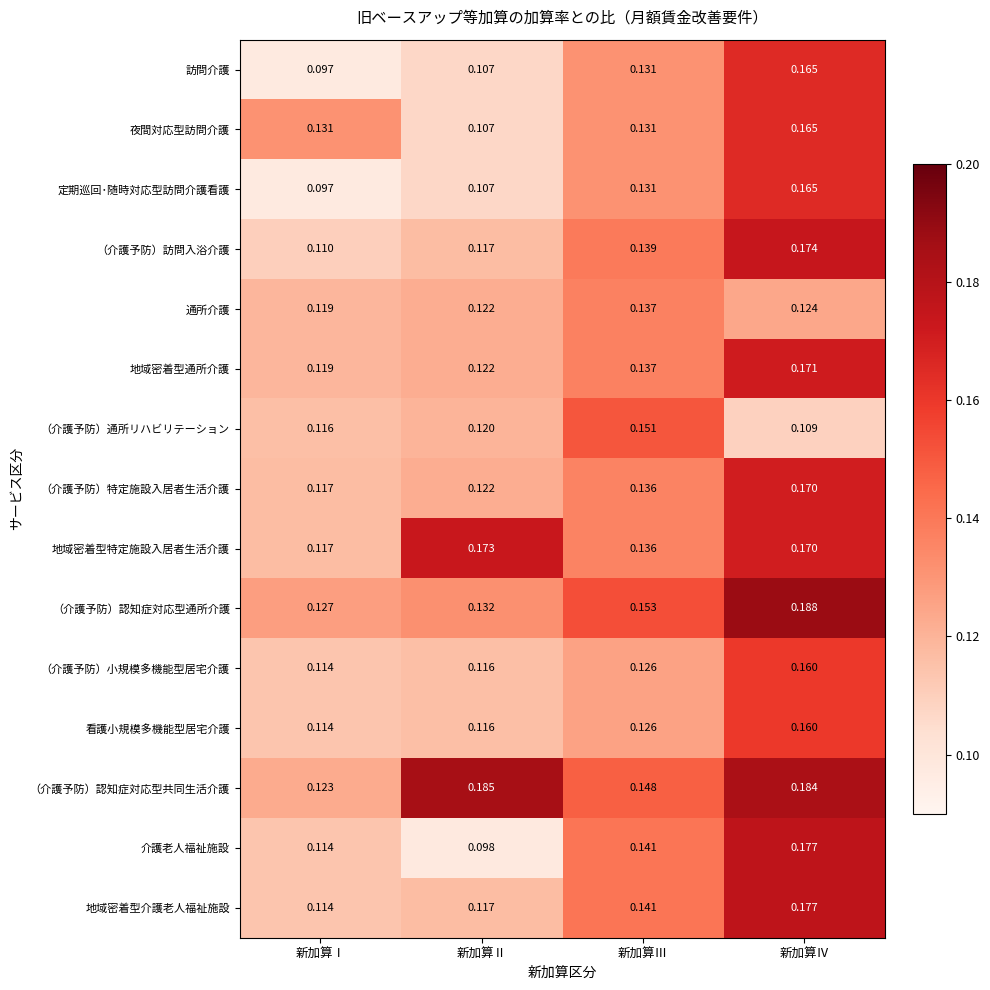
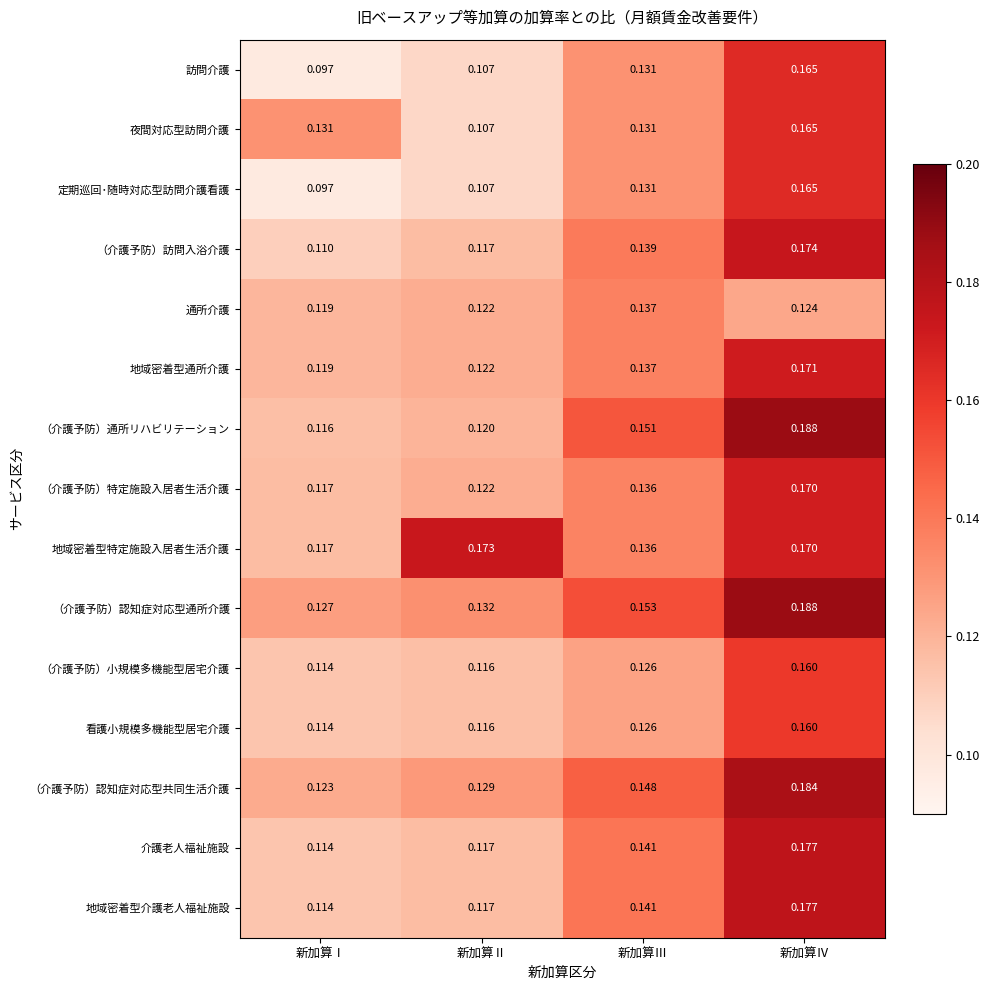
（介護予防）通所リハビリテーション, 新加算Ⅳ: 0.109 -> 0.188
（介護予防）認知症対応型共同生活介護, 新加算Ⅱ: 0.185 -> 0.129
介護老人福祉施設, 新加算Ⅱ: 0.098 -> 0.117
